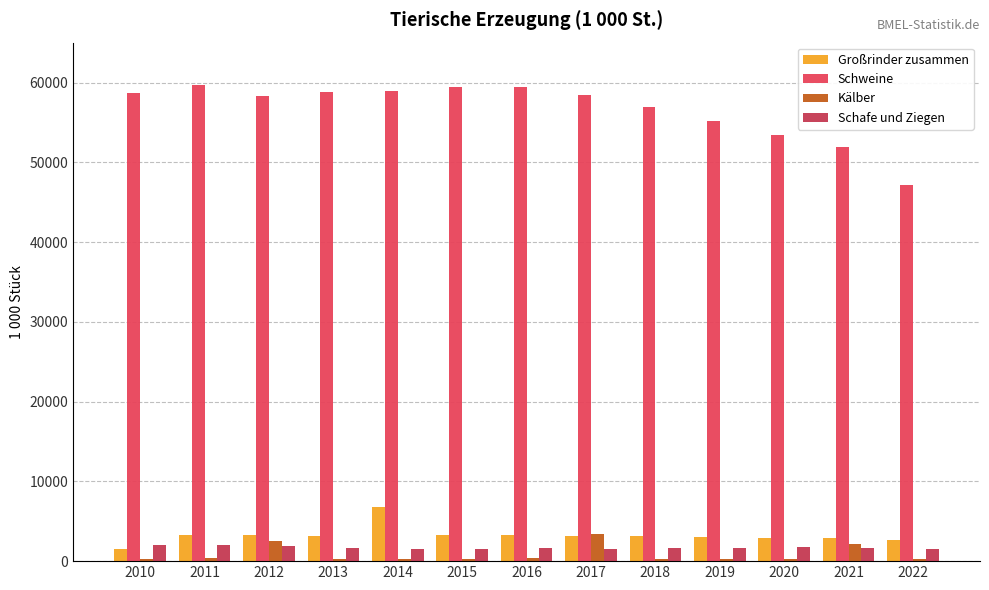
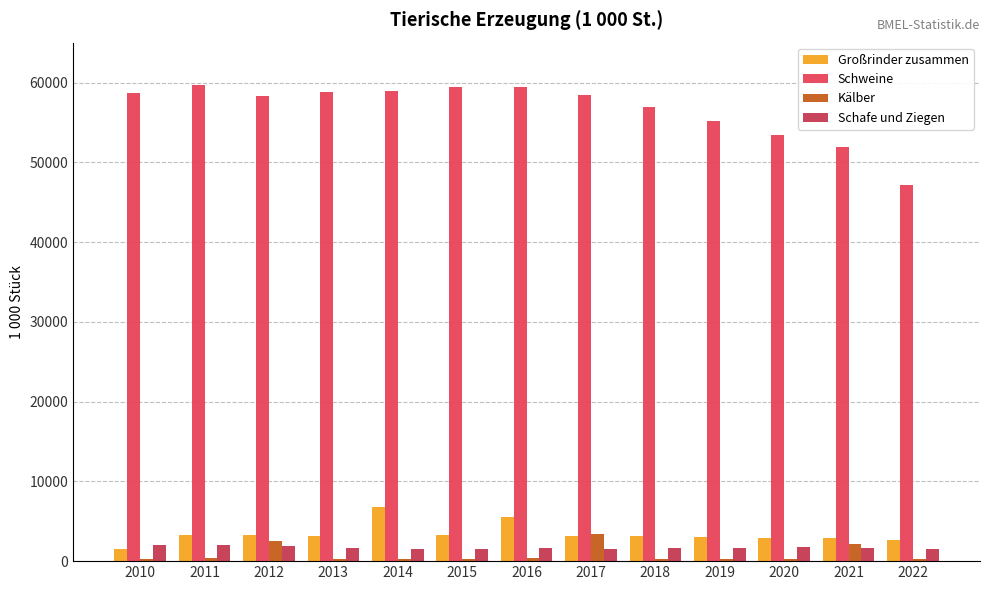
Großrinder zusammen, 2016: 3000 -> 6000
